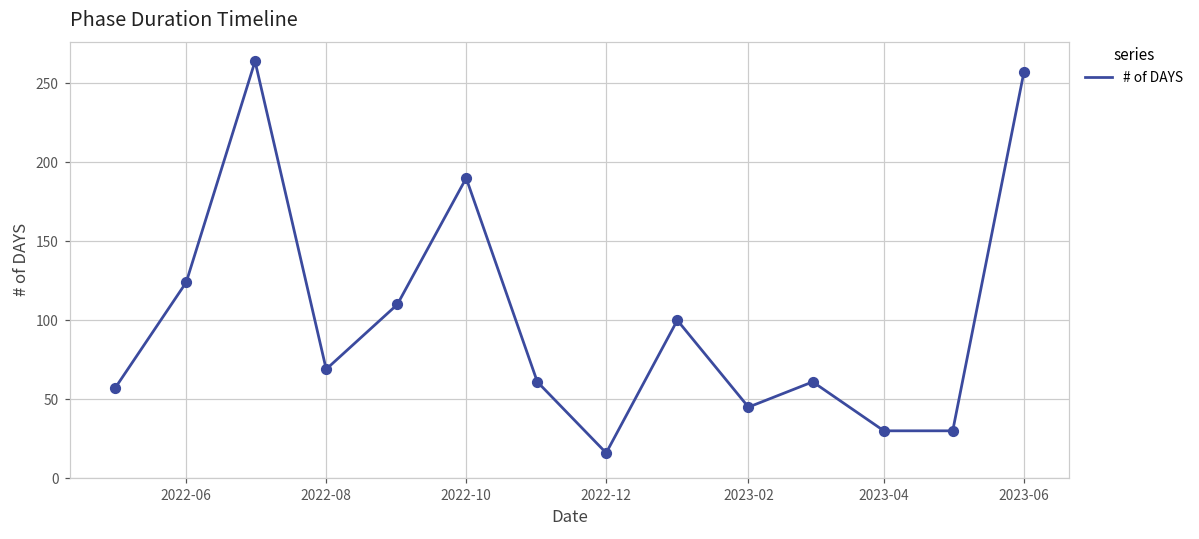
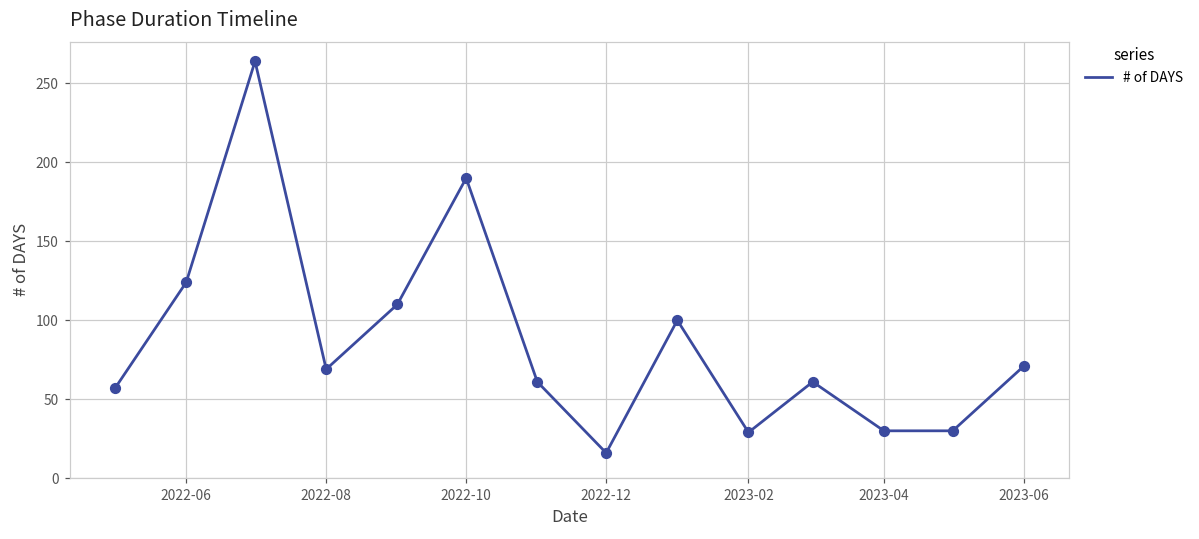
2023-02: 45 -> 29
2023-06: 257 -> 71
